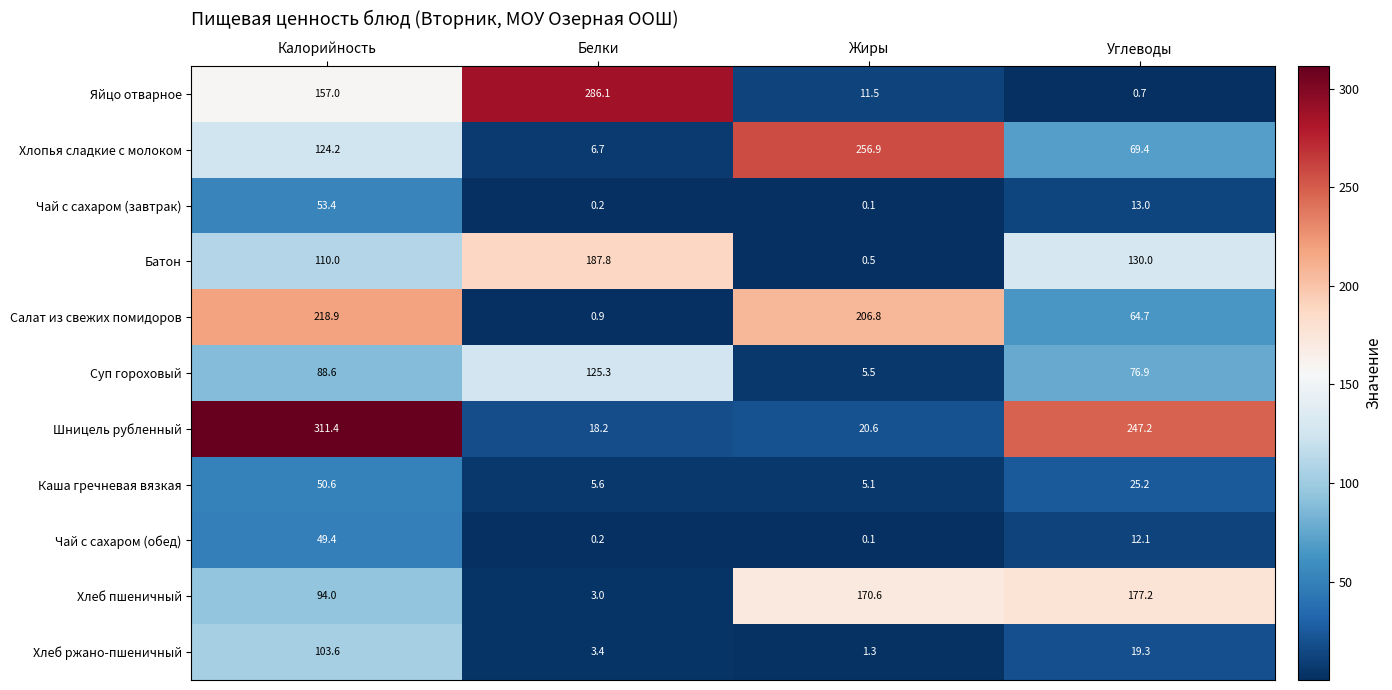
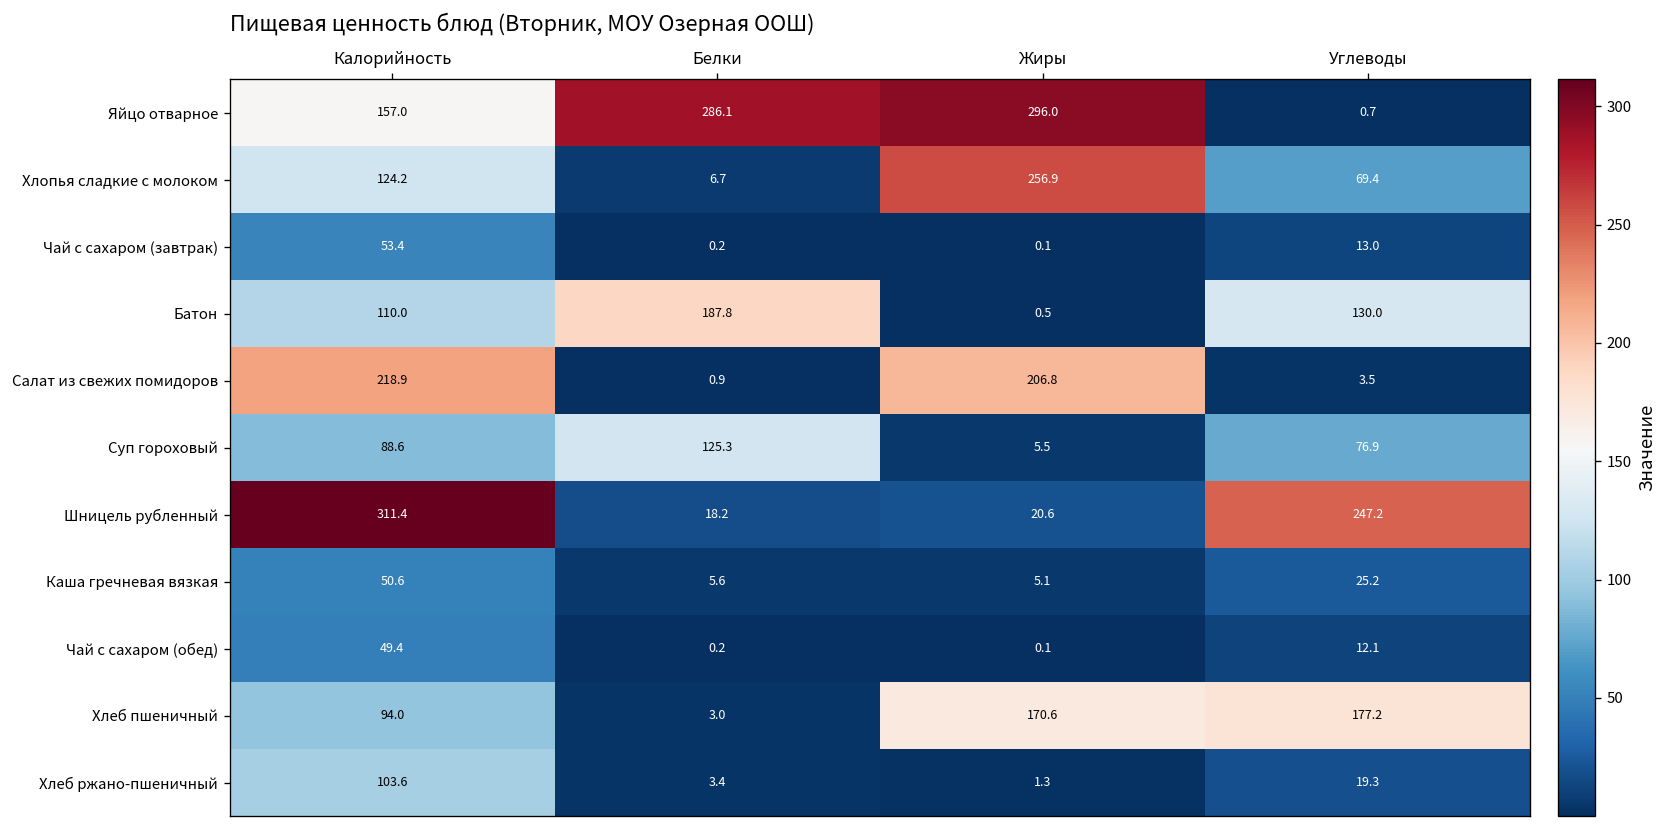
Яйцо отварное, Жиры: 11.5 -> 296.0
Салат из свежих помидоров, Углеводы: 64.7 -> 3.5
